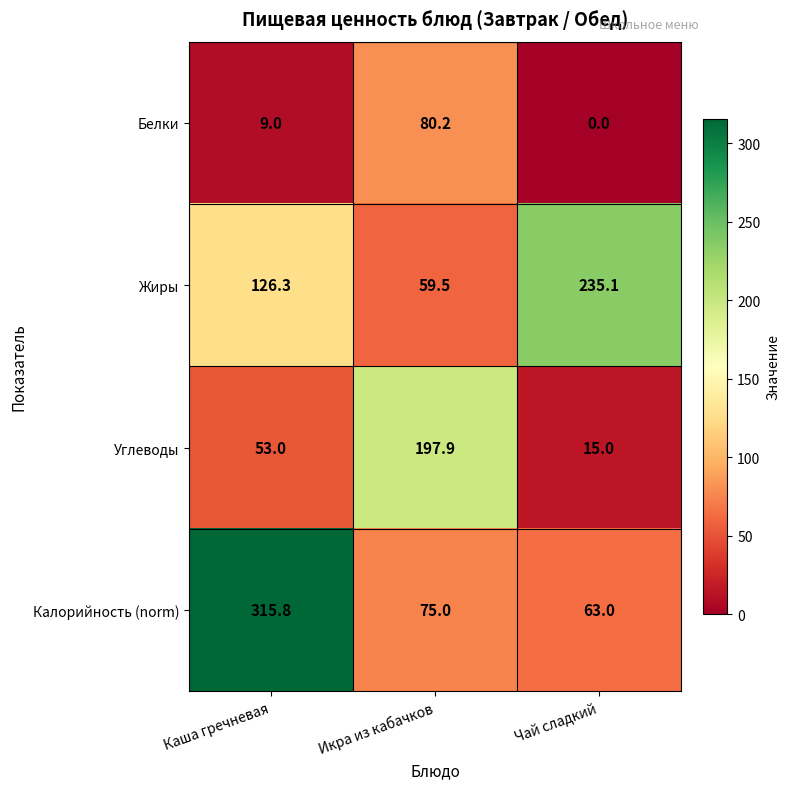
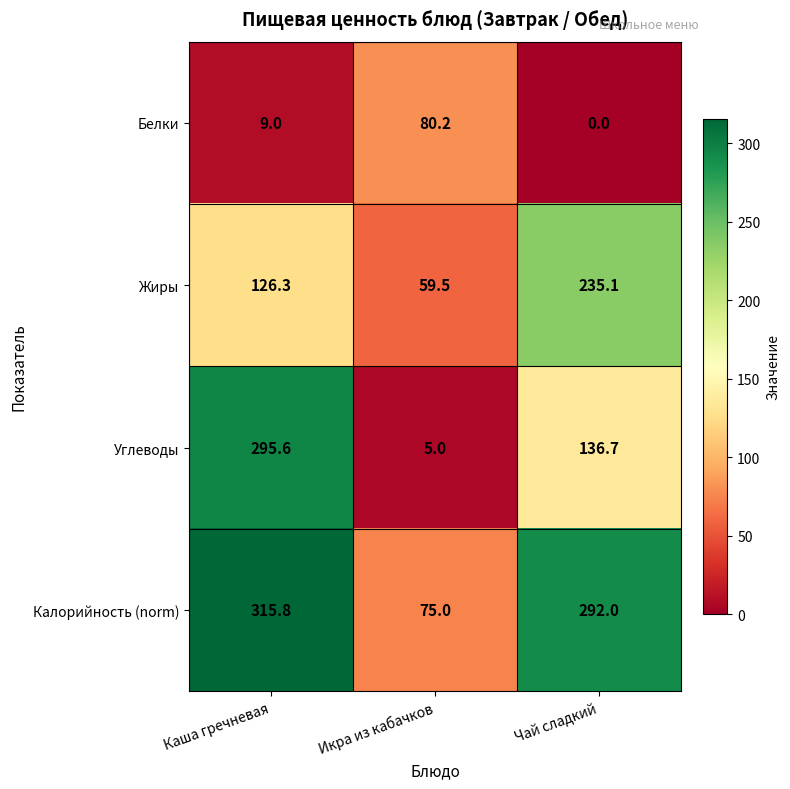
Углеводы, Каша гречневая: 53.0 -> 295.6
Углеводы, Икра из кабачков: 197.9 -> 5.0
Углеводы, Чай сладкий: 15.0 -> 136.7
Калорийность (norm), Чай сладкий: 63.0 -> 292.0
